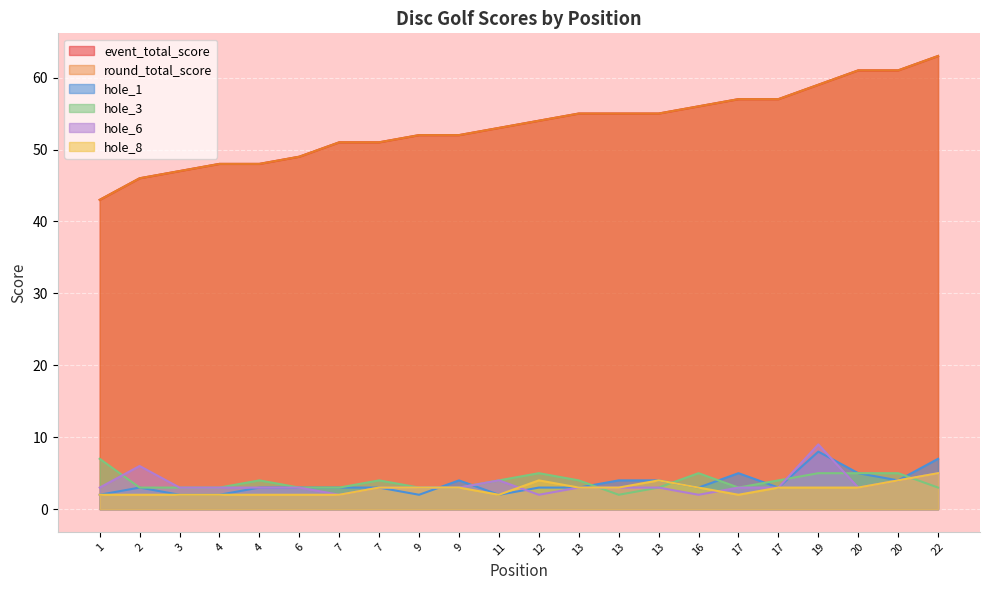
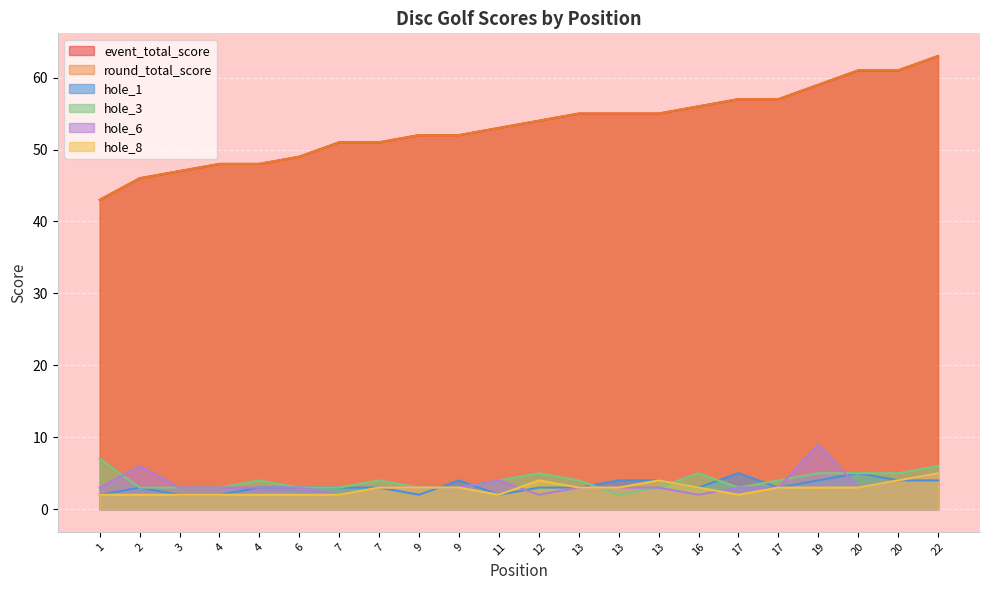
hole_1, 19: 8 -> 4
hole_1, 22: 7 -> 4
hole_3, 22: 3 -> 6
